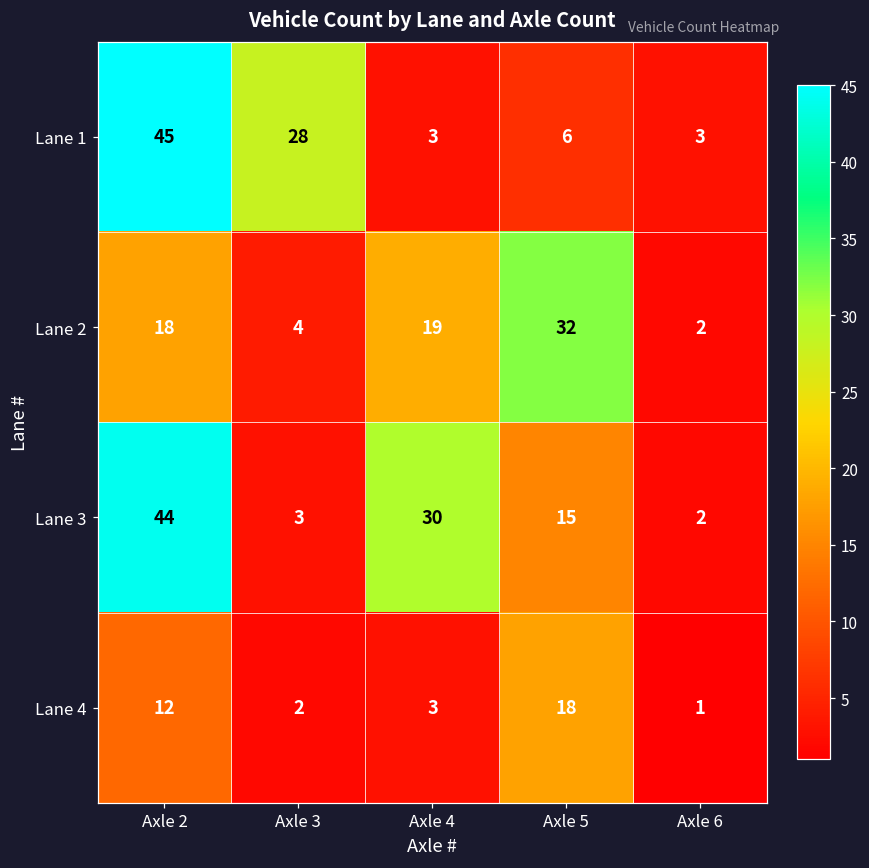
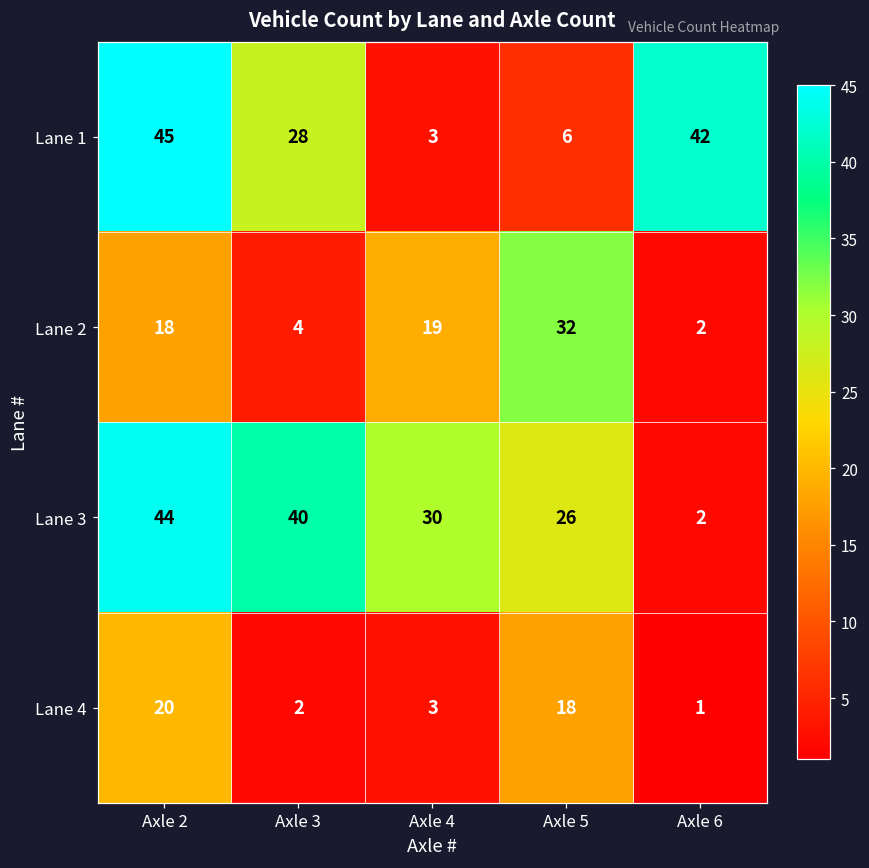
Lane 1, Axle 6: 3 -> 42
Lane 3, Axle 3: 3 -> 40
Lane 3, Axle 5: 15 -> 26
Lane 4, Axle 2: 12 -> 20
